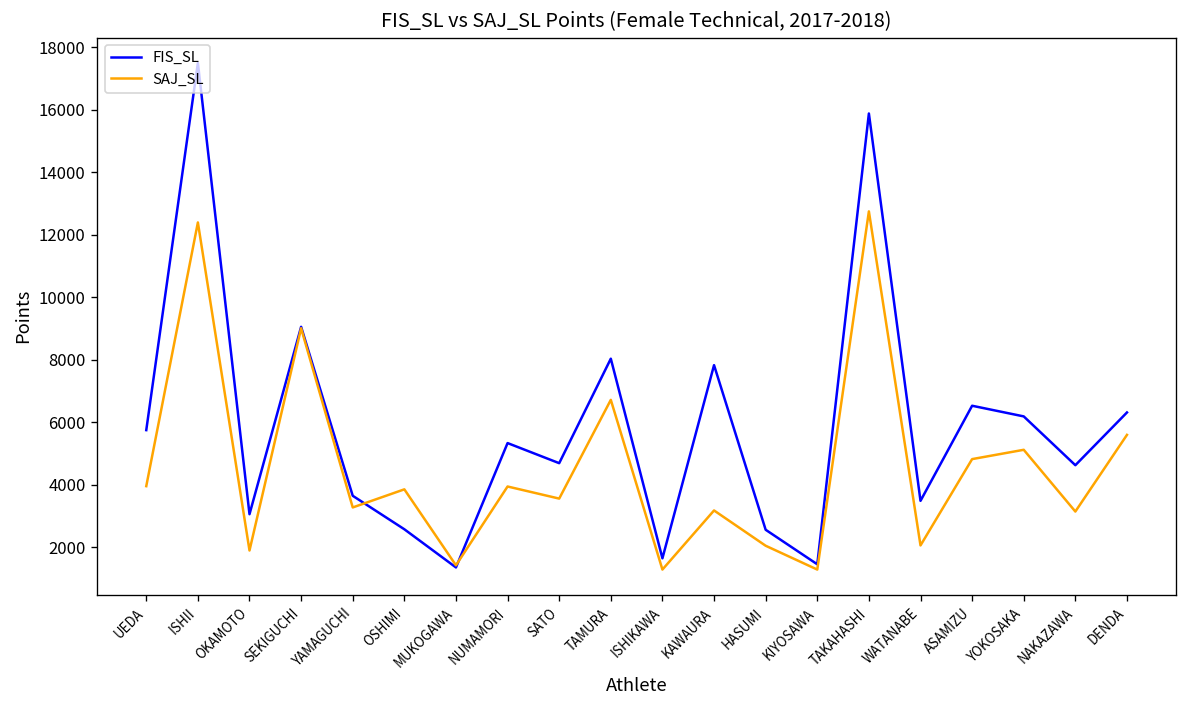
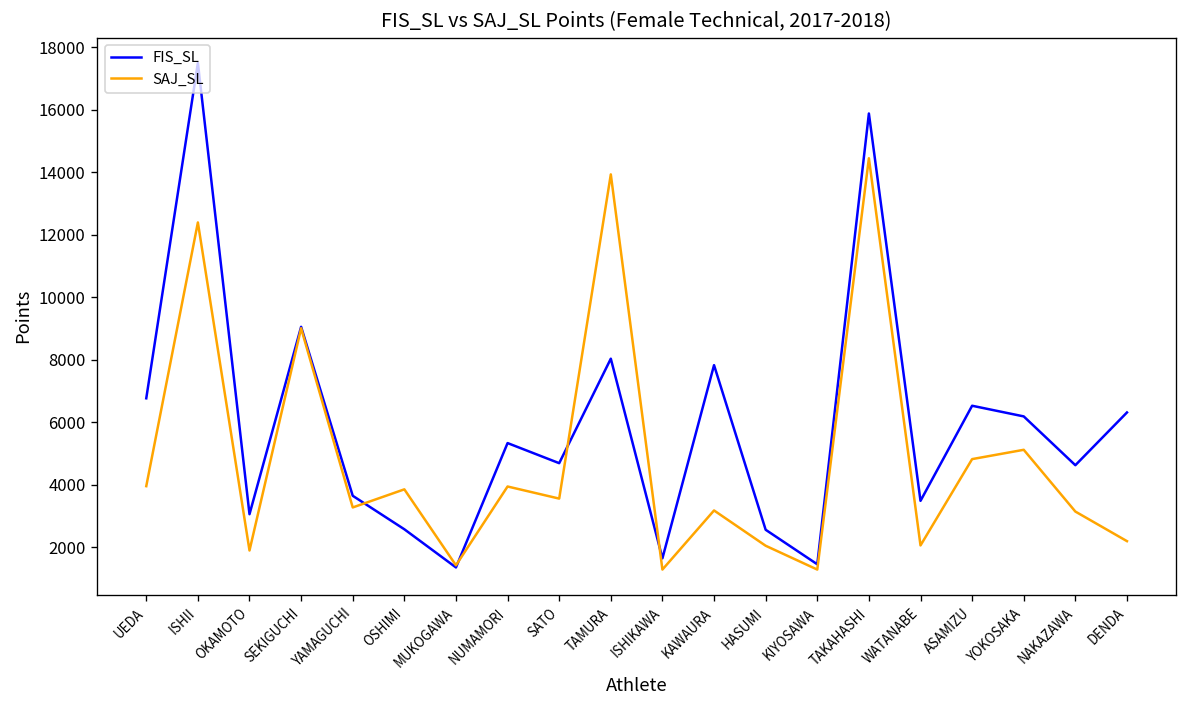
FIS_SL, UEDA: 5800 -> 6800
SAJ_SL, TAMURA: 6700 -> 13900
SAJ_SL, TAKAHASHI: 12700 -> 14400
SAJ_SL, DENDA: 5600 -> 2200
